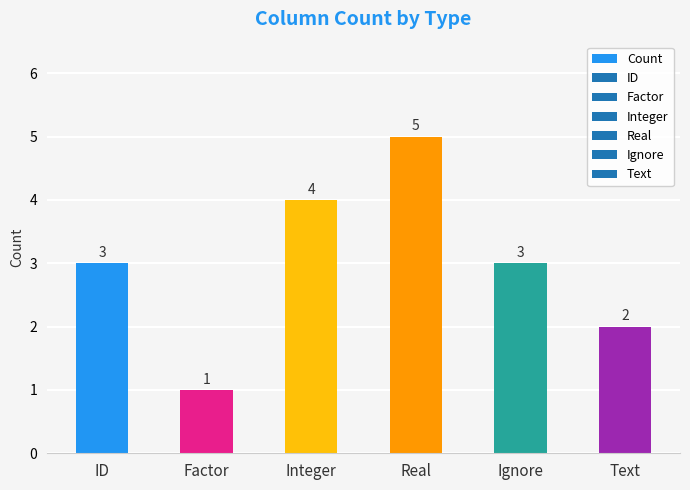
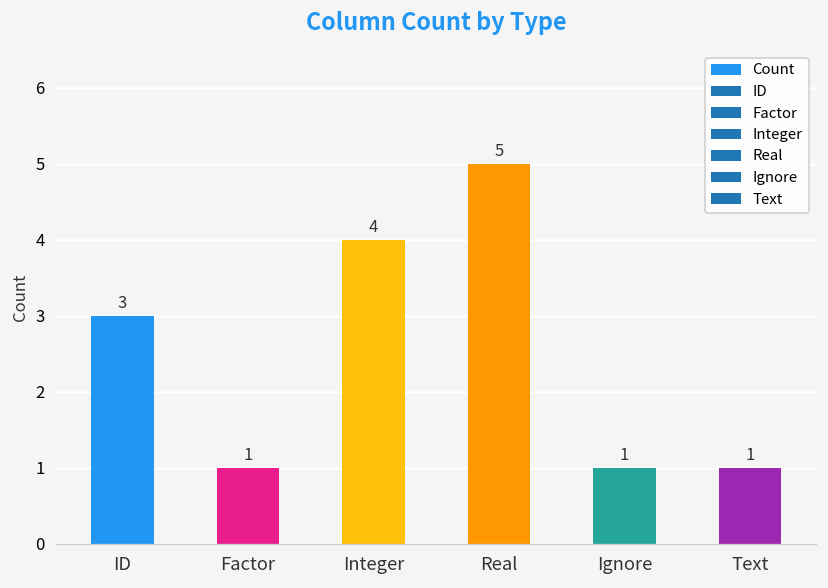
Ignore: 3 -> 1
Text: 2 -> 1
